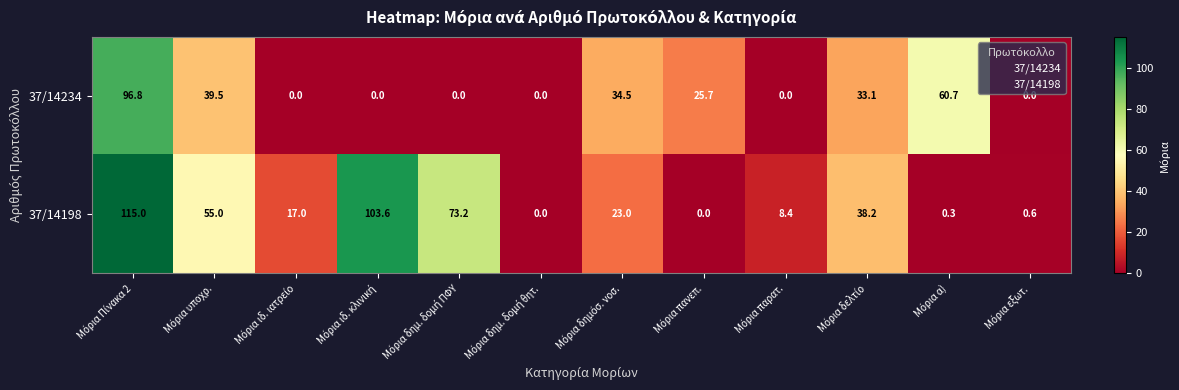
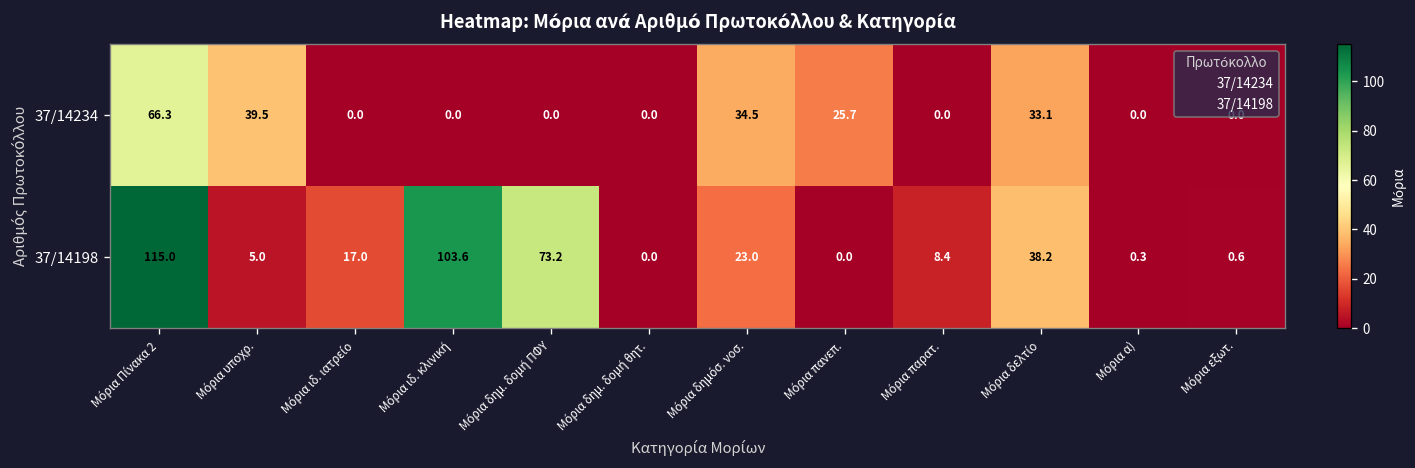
37/14234, Μόρια Πίνακα 2: 96.8 -> 66.3
37/14234, Μόρια α): 60.7 -> 0.0
37/14198, Μόρια υποχρ.: 55.0 -> 5.0
